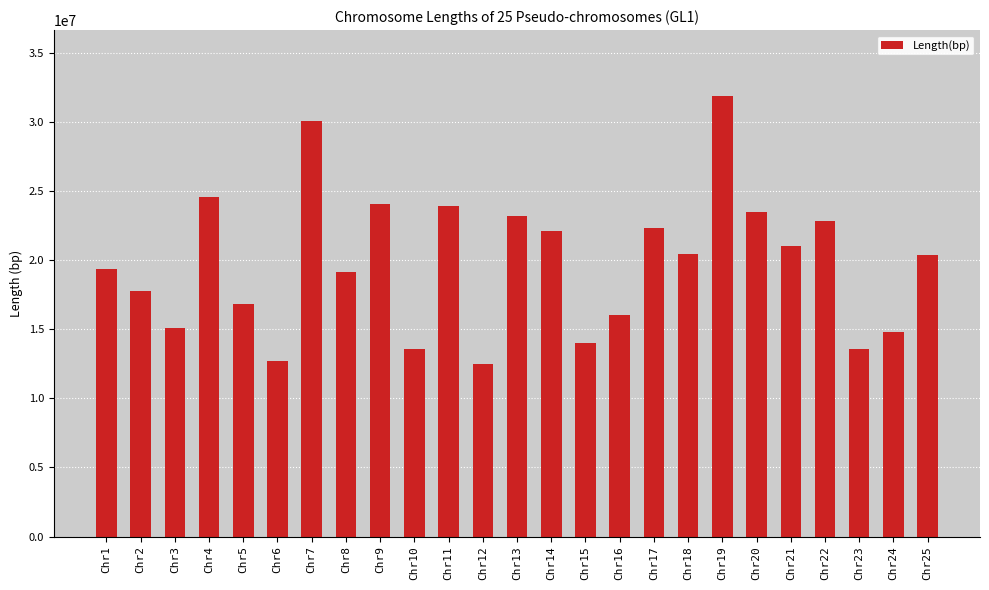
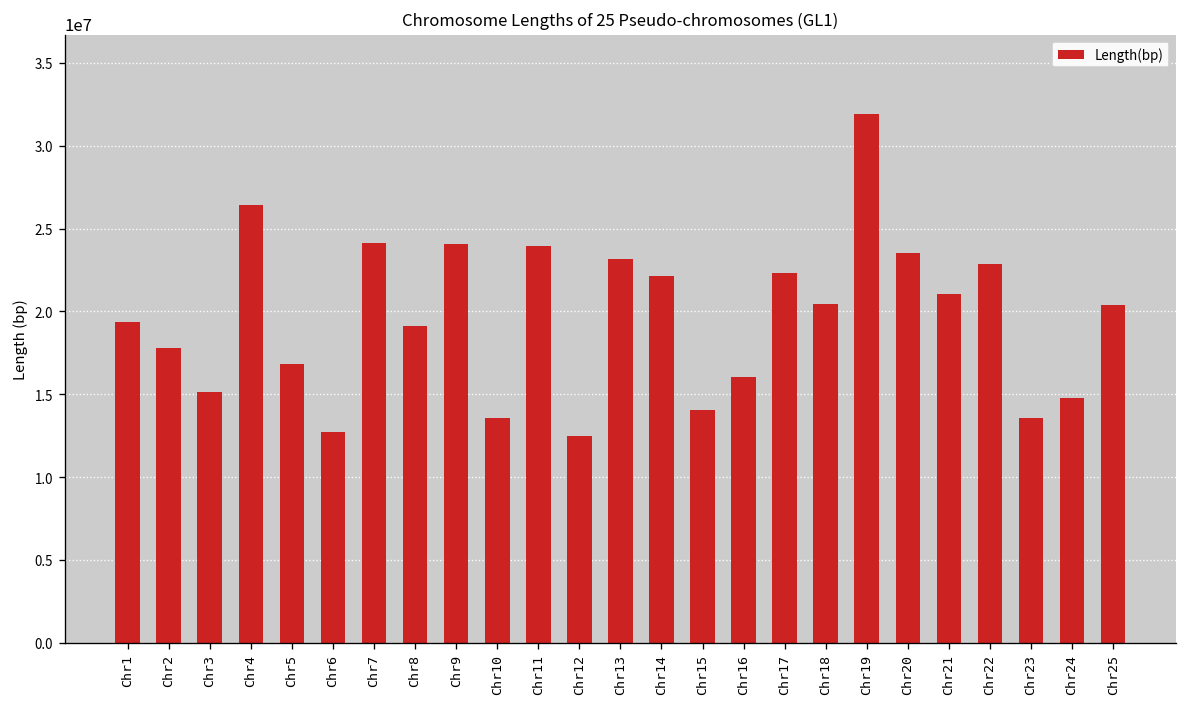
Chr4: 24600000 -> 26400000
Chr7: 30100000 -> 24200000
